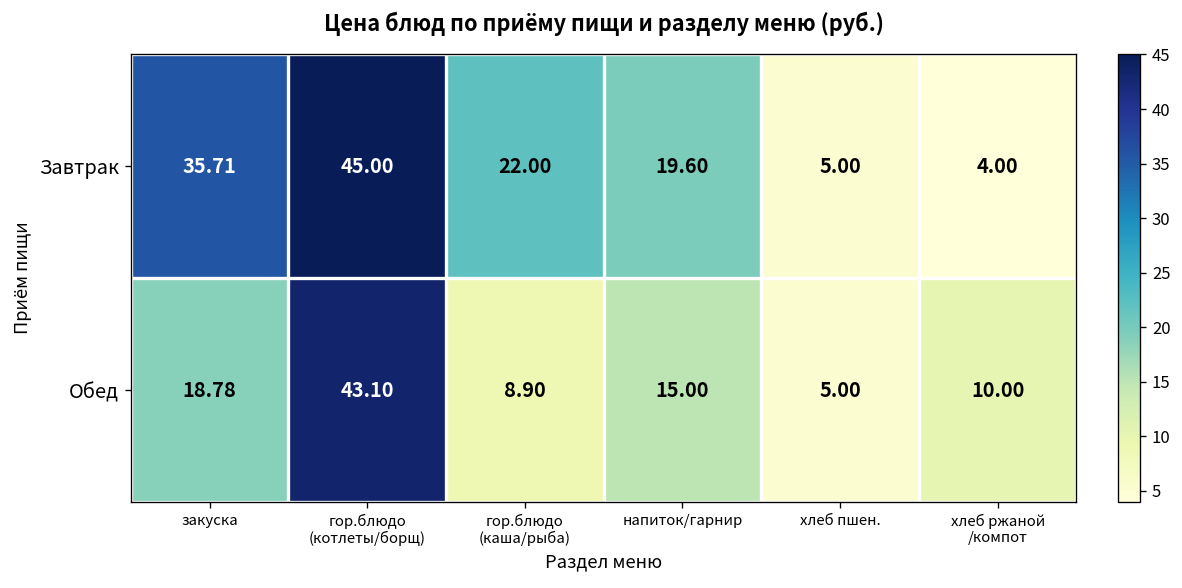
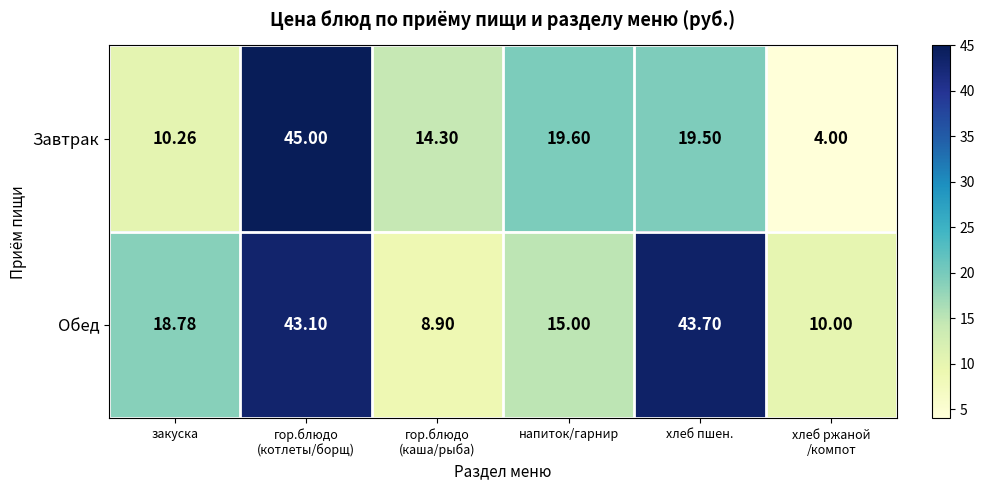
Завтрак, закуска: 35.71 -> 10.26
Завтрак, гор.блюдо (каша/рыба): 22.00 -> 14.30
Завтрак, хлеб пшен.: 5.00 -> 19.50
Обед, хлеб пшен.: 5.00 -> 43.70
